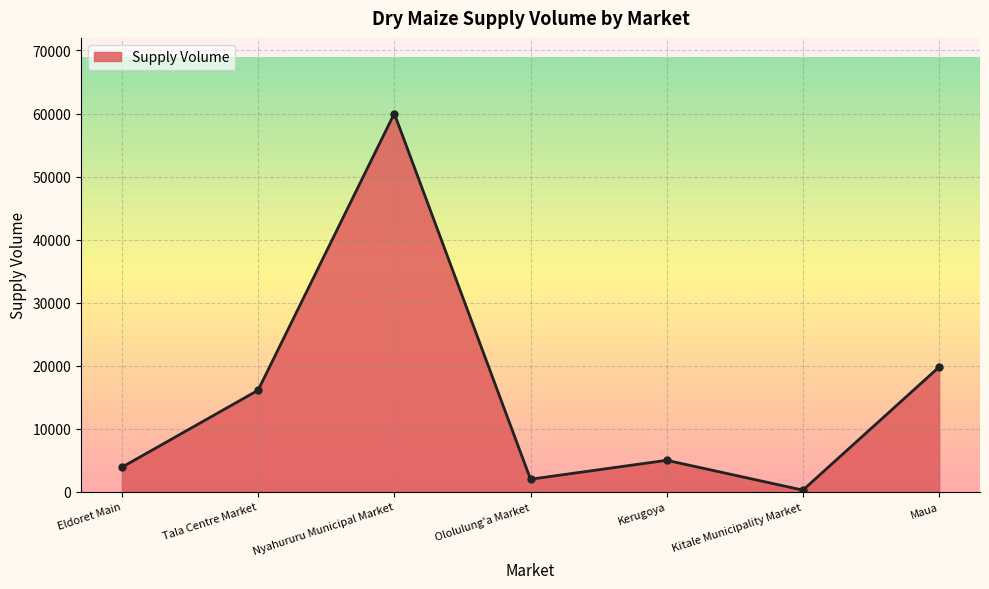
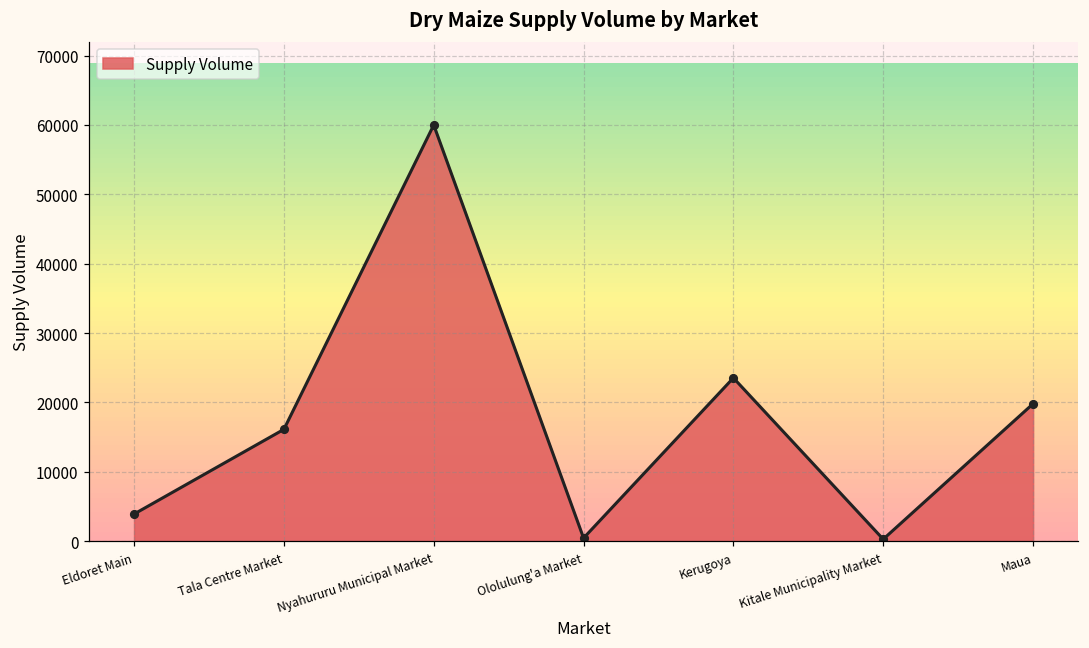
Ololulung'a Market: 2000 -> 0
Kerugoya: 5000 -> 24000
